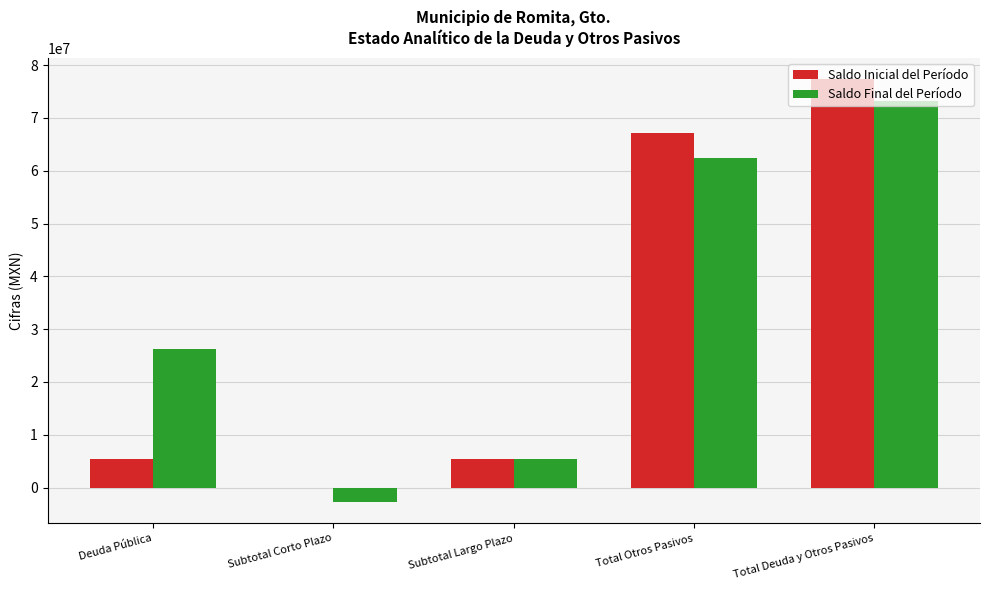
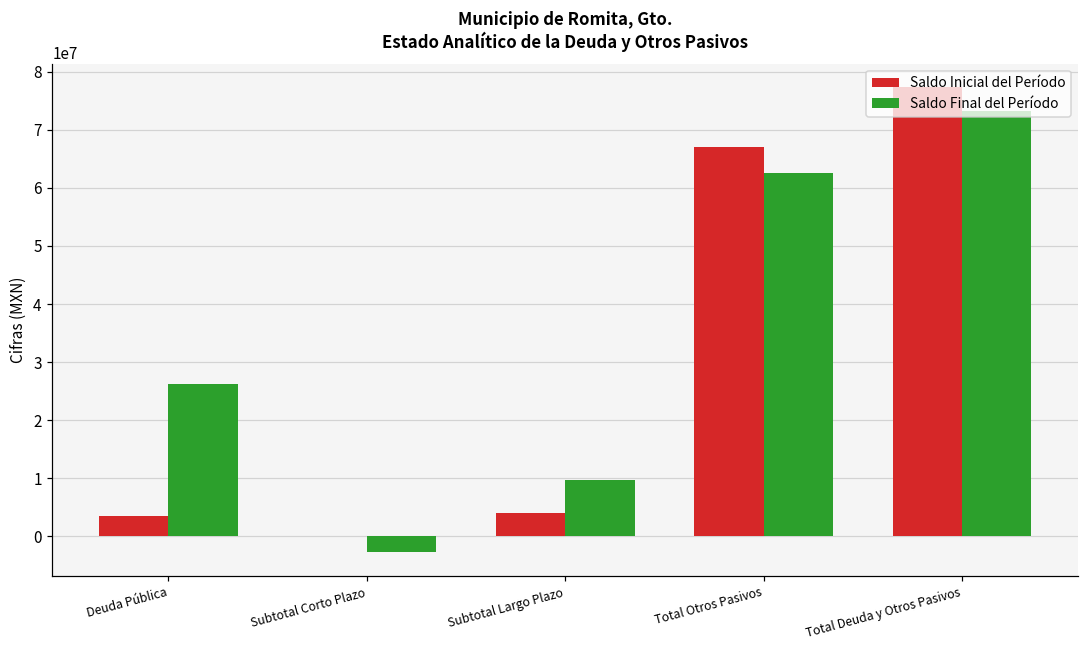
Saldo Inicial del Período, Deuda Pública: 6000000 -> 3000000
Saldo Inicial del Período, Subtotal Largo Plazo: 6000000 -> 4000000
Saldo Final del Período, Subtotal Largo Plazo: 6000000 -> 10000000
